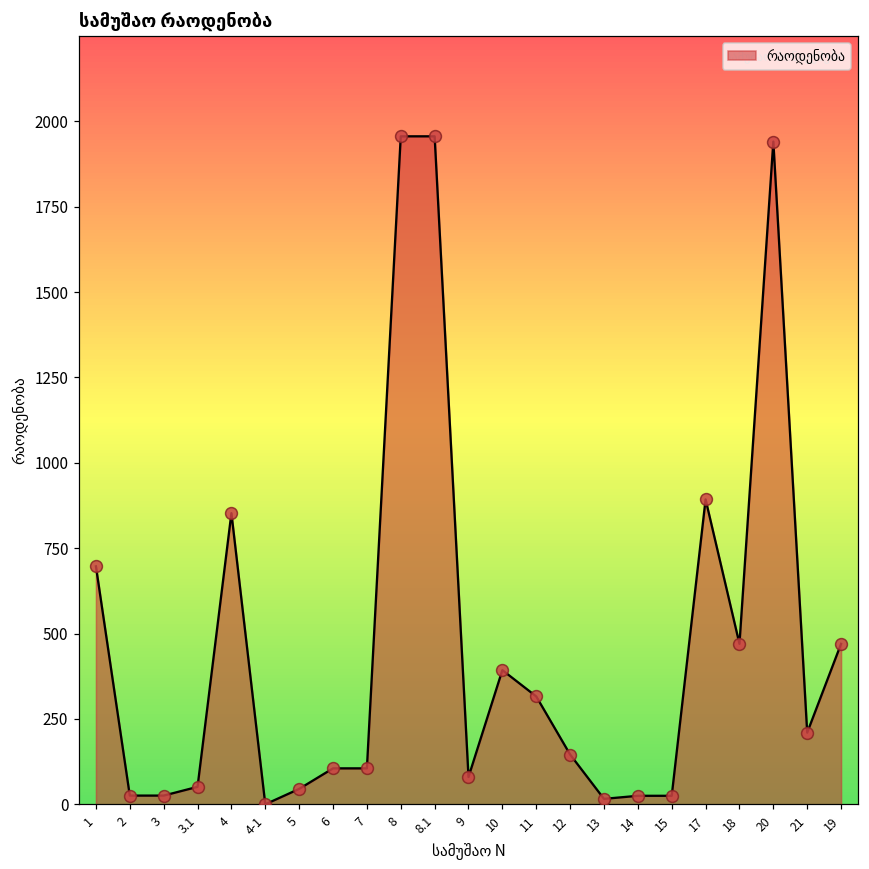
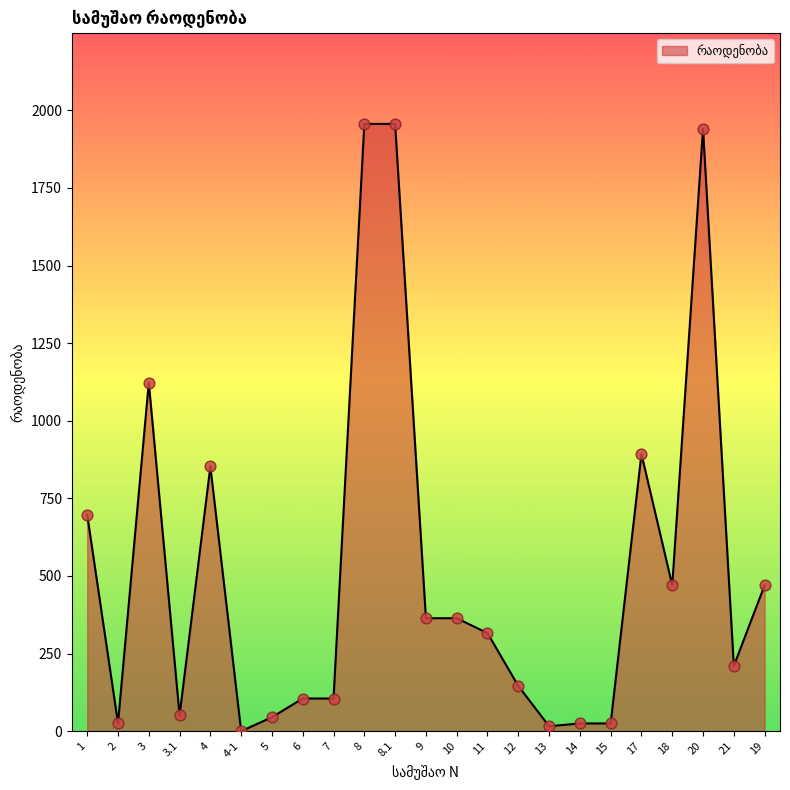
3: 30 -> 1120
9: 80 -> 360
10: 390 -> 360
